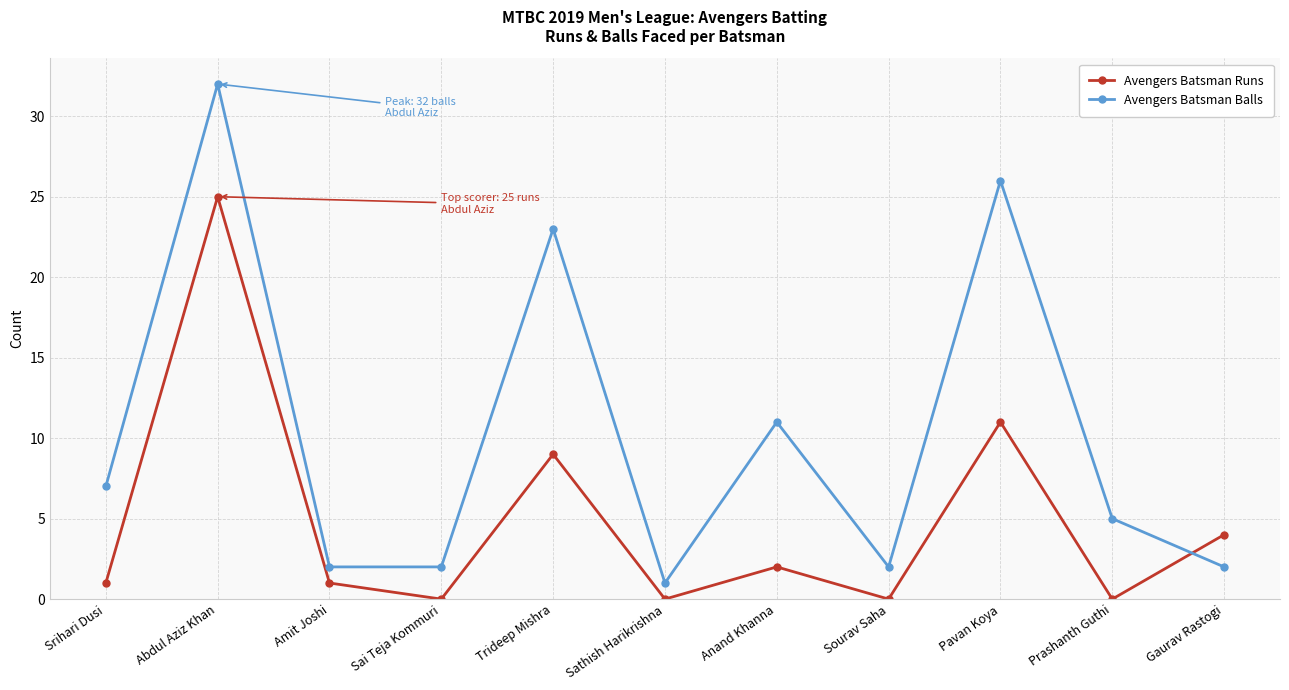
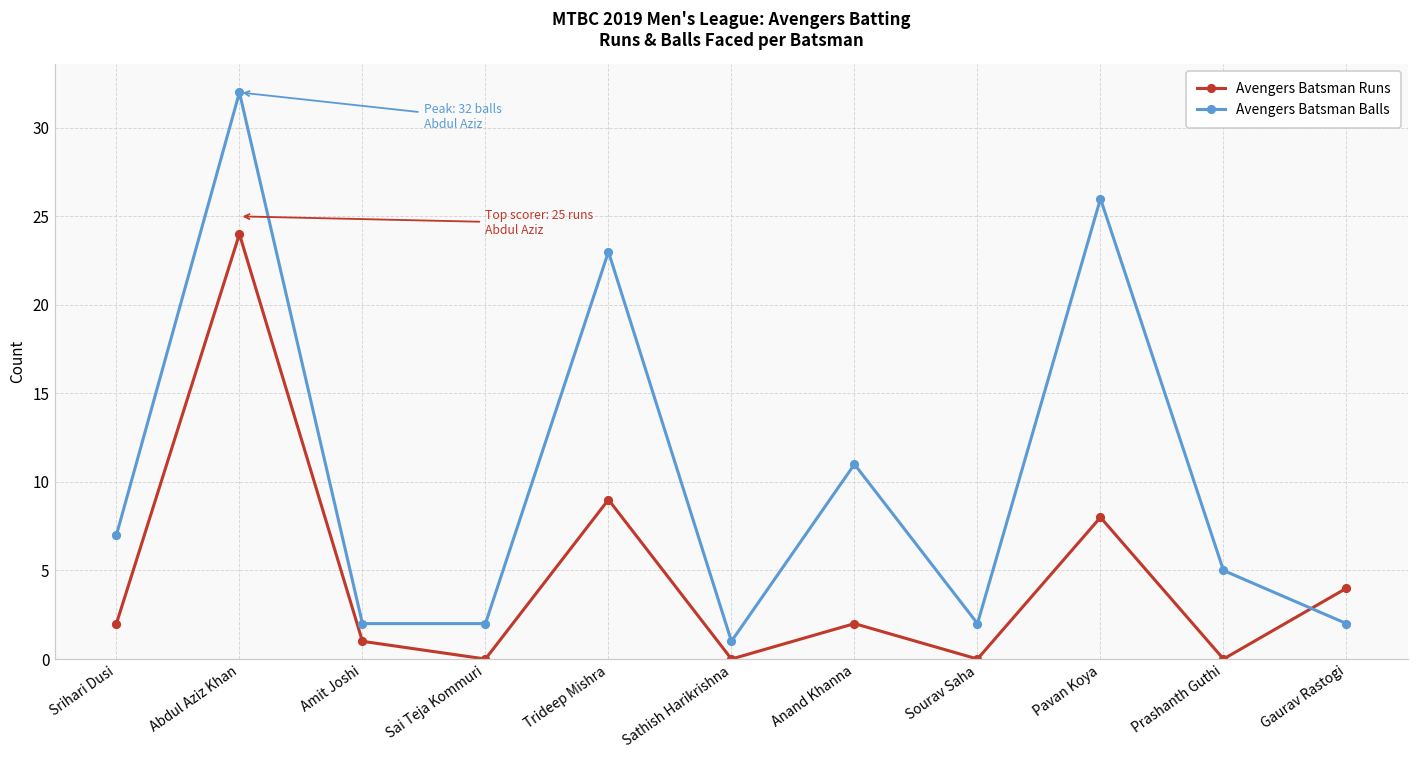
Avengers Batsman Runs, Srihari Dusi: 1 -> 2
Avengers Batsman Runs, Abdul Aziz Khan: 25 -> 24
Avengers Batsman Runs, Pavan Koya: 11 -> 8
